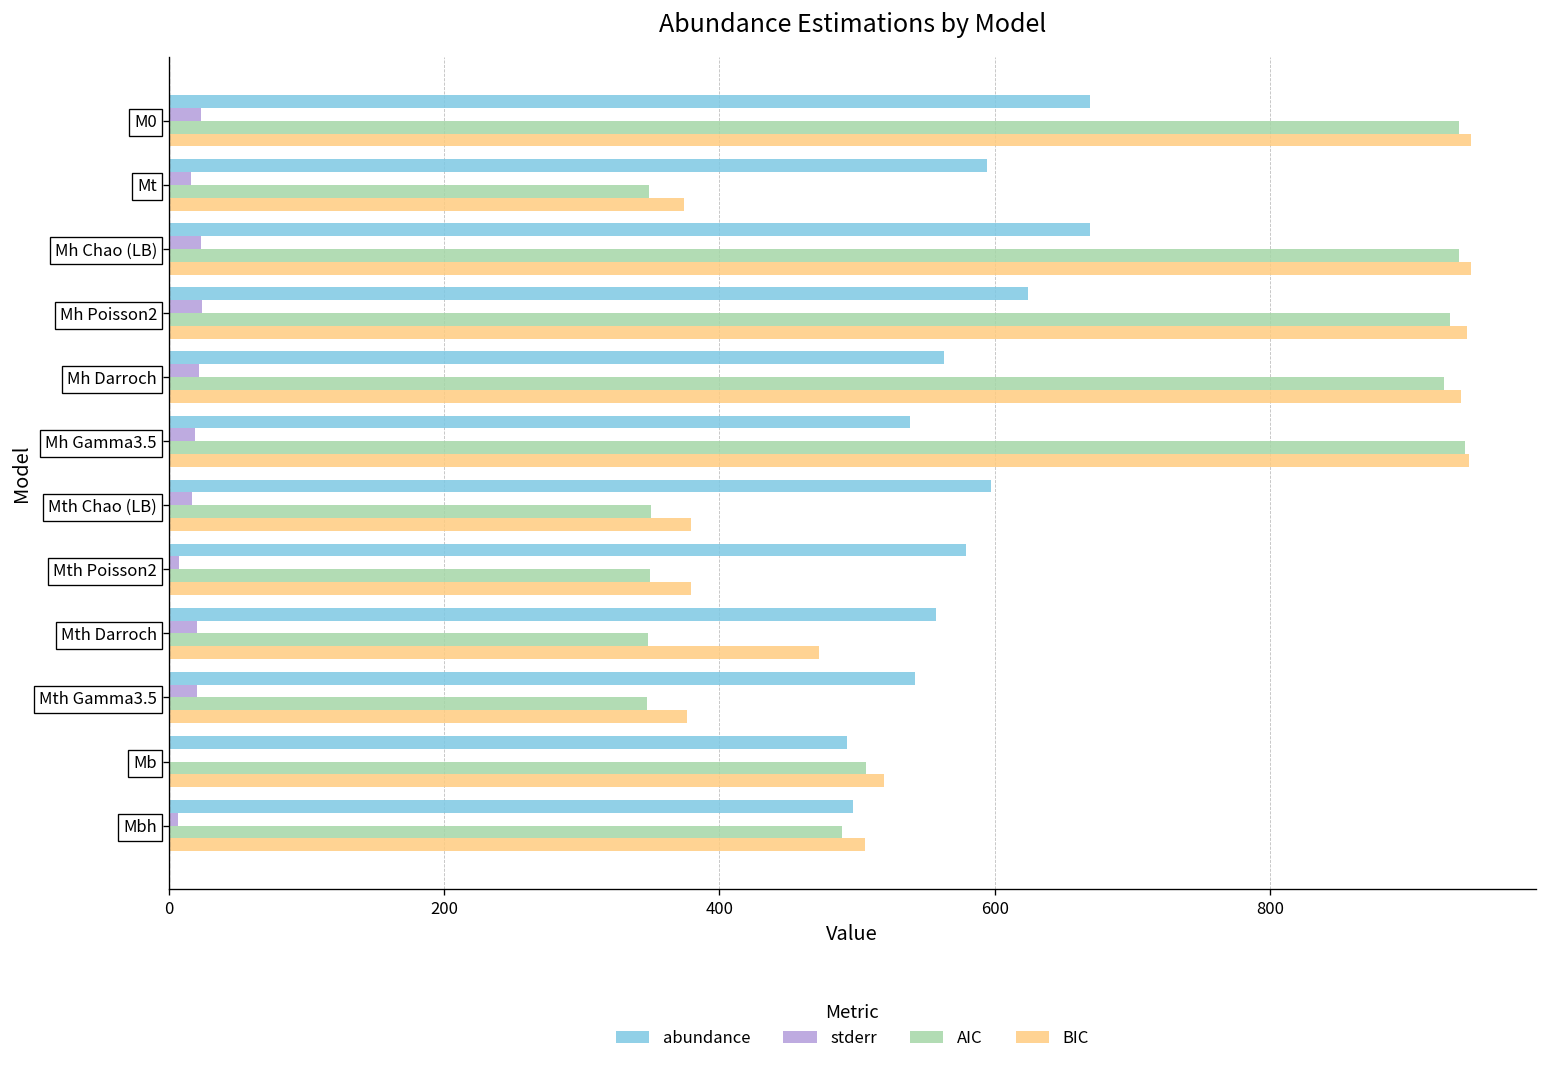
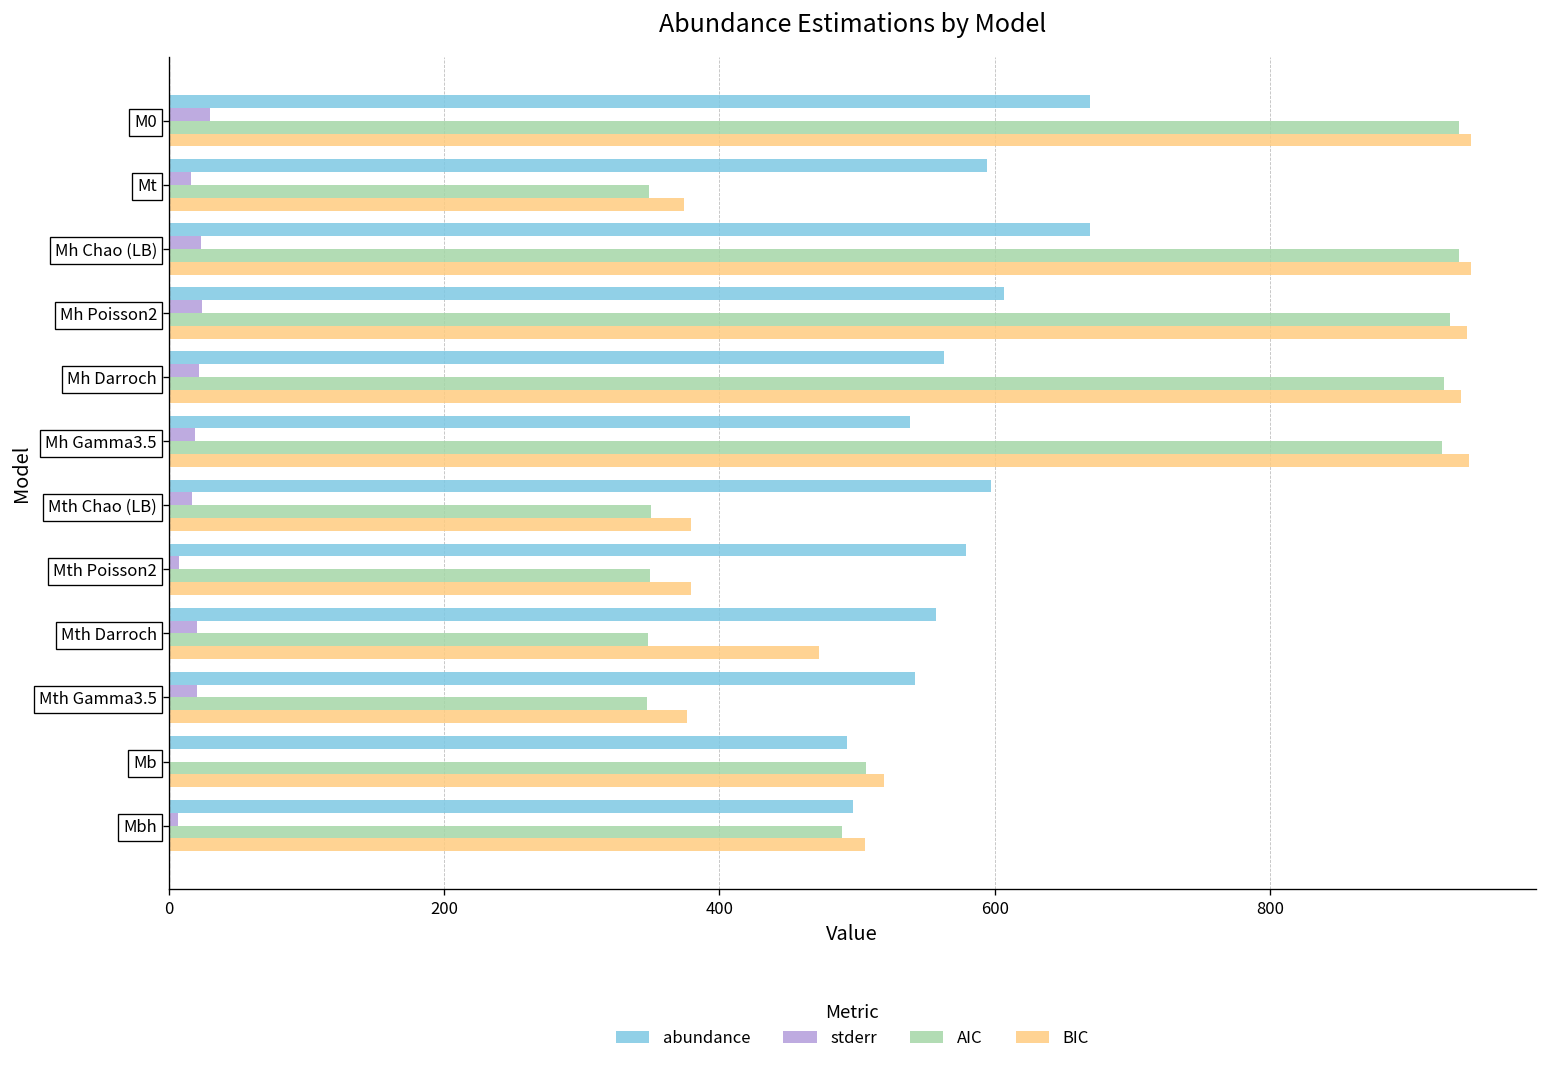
stderr, M0: 23 -> 30
abundance, Mh Poisson2: 624 -> 607
AIC, Mh Gamma3.5: 941 -> 925
